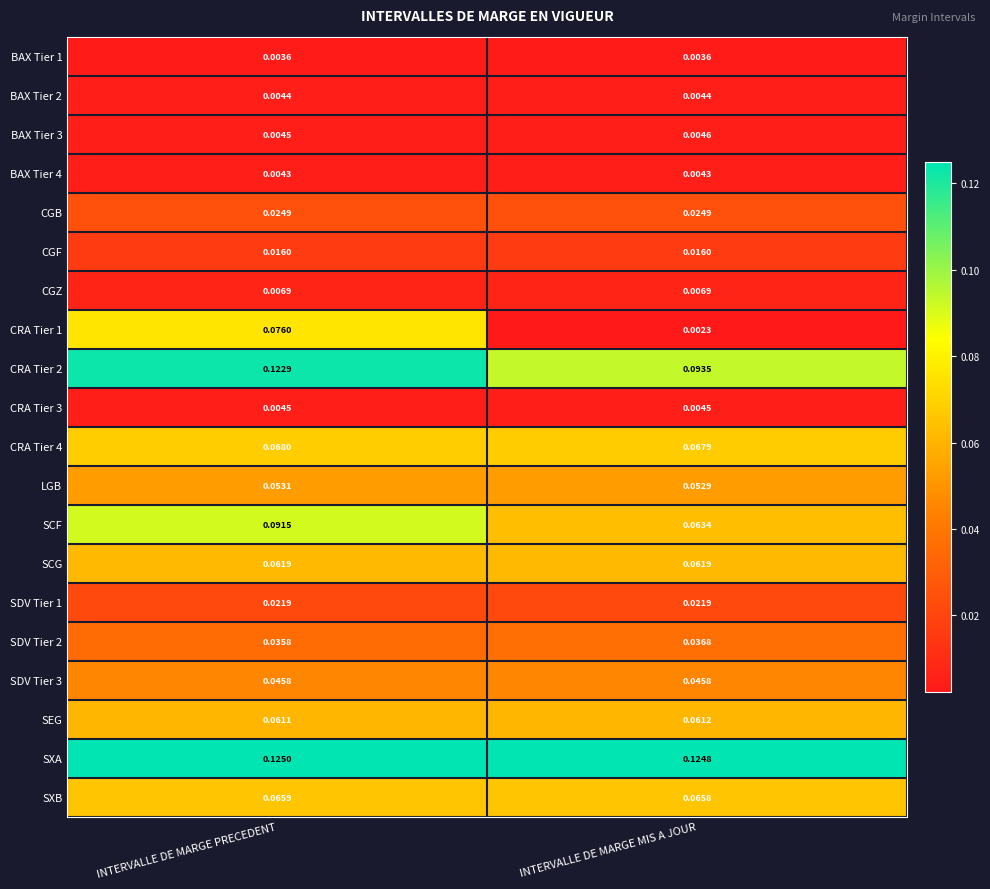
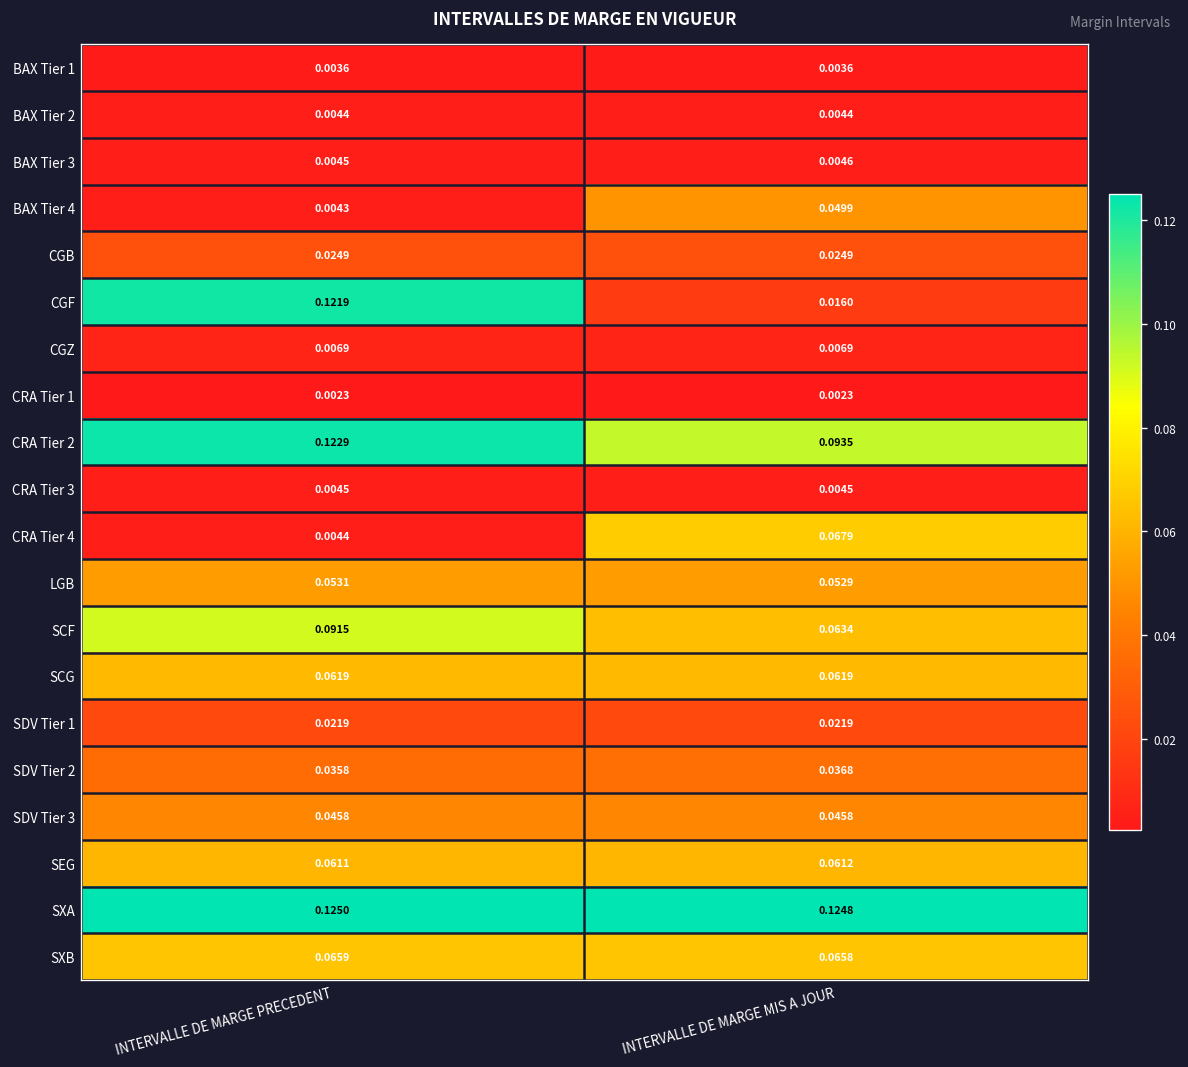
BAX Tier 4, INTERVALLE DE MARGE MIS A JOUR: 0.0043 -> 0.0499
CGF, INTERVALLE DE MARGE PRECEDENT: 0.0160 -> 0.1219
CRA Tier 1, INTERVALLE DE MARGE PRECEDENT: 0.0760 -> 0.0023
CRA Tier 4, INTERVALLE DE MARGE PRECEDENT: 0.0680 -> 0.0044
